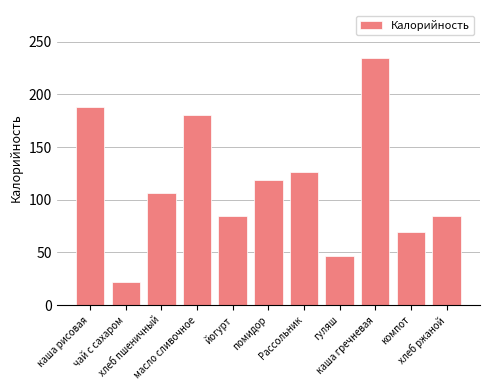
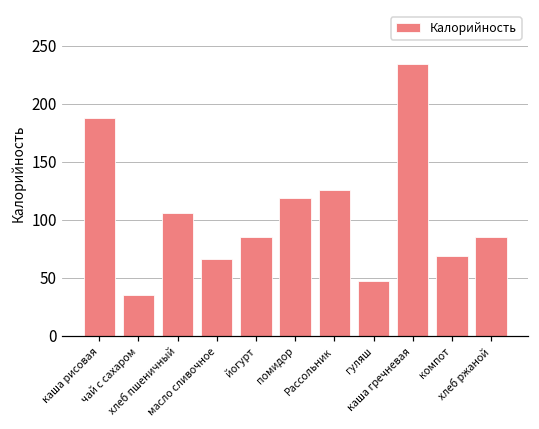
чай с сахаром: 22 -> 35
масло сливочное: 180 -> 66
